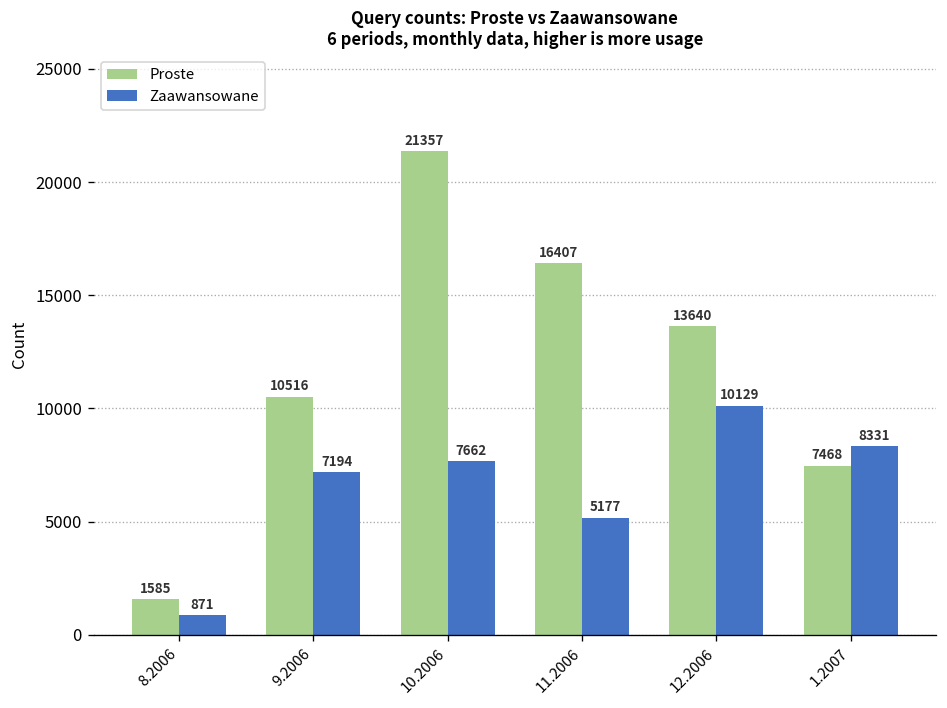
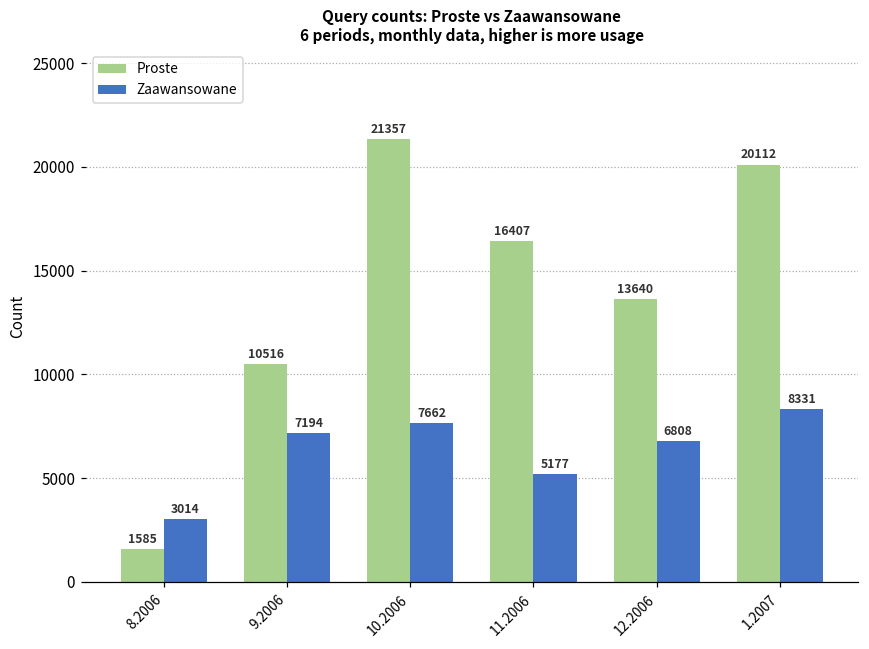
Zaawansowane, 8.2006: 871 -> 3014
Zaawansowane, 12.2006: 10129 -> 6808
Proste, 1.2007: 7468 -> 20112
